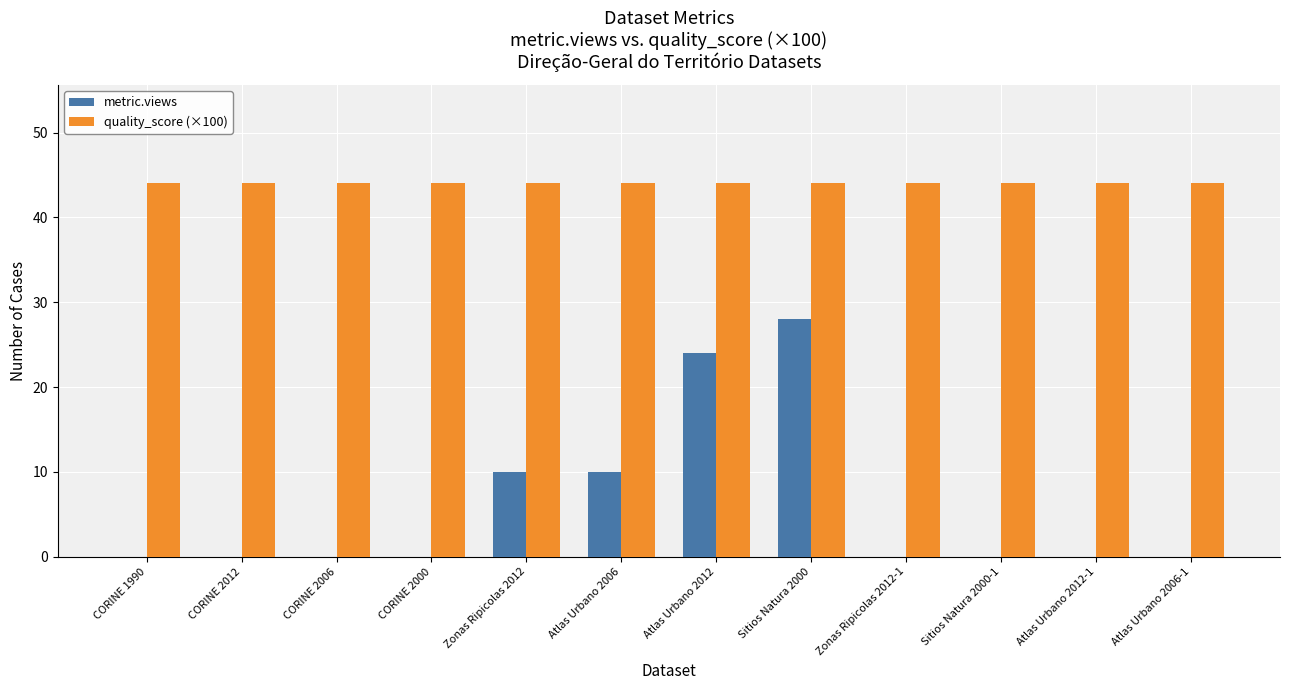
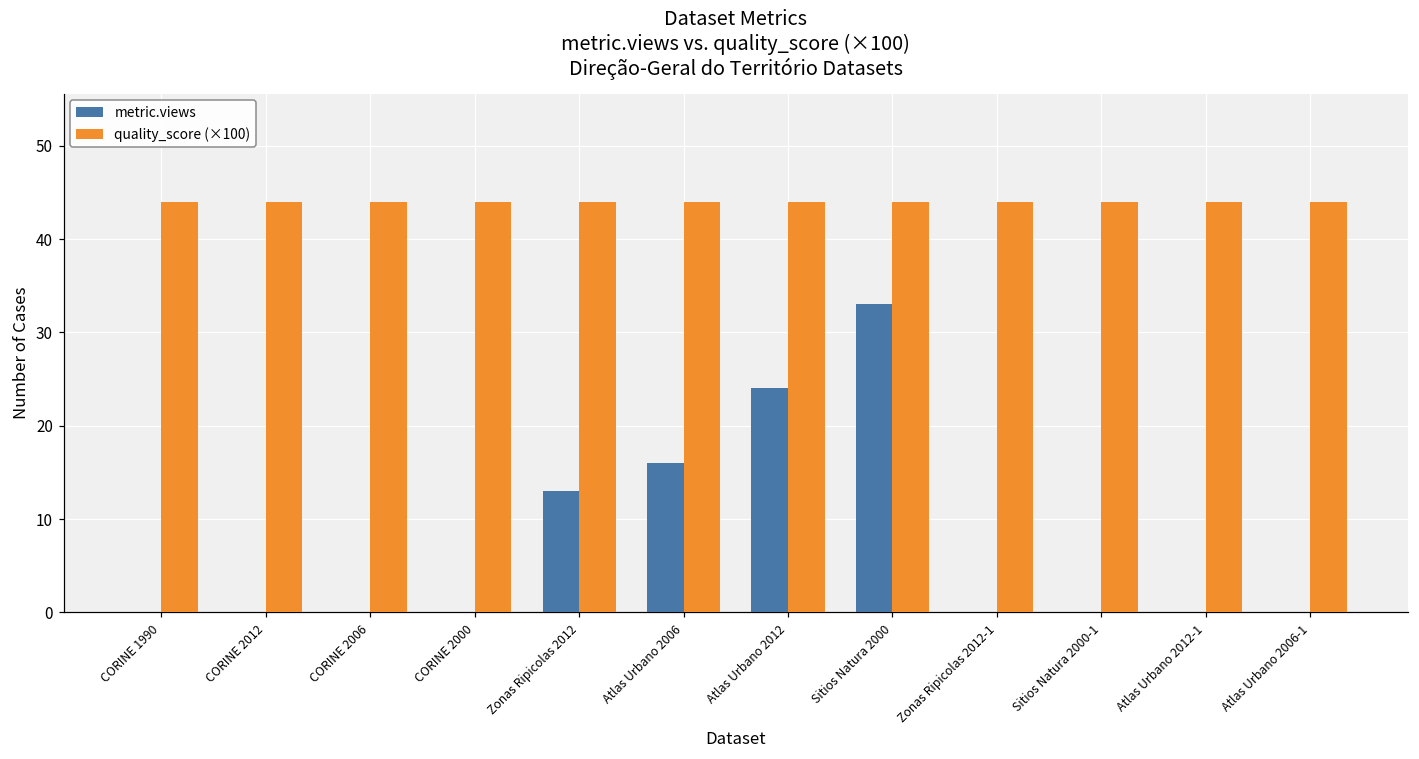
metric.views, Zonas Ripicolas 2012: 10 -> 13
metric.views, Atlas Urbano 2006: 10 -> 16
metric.views, Sitios Natura 2000: 28 -> 33
